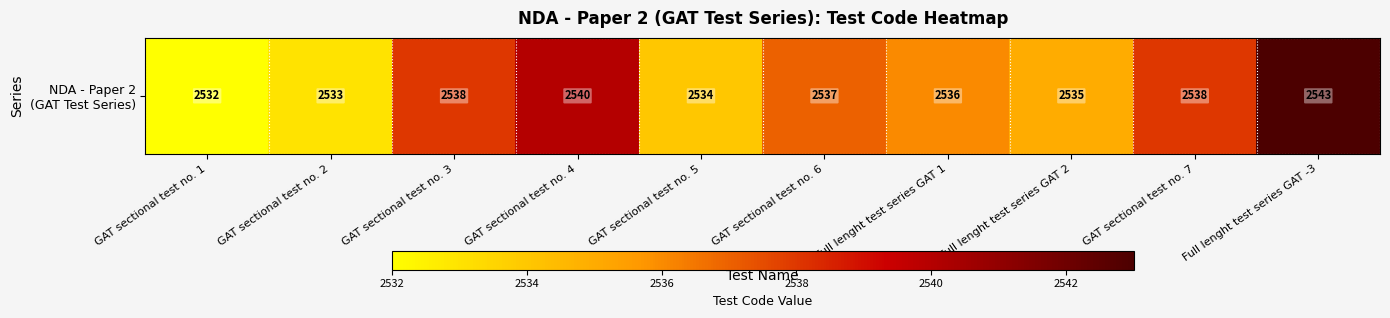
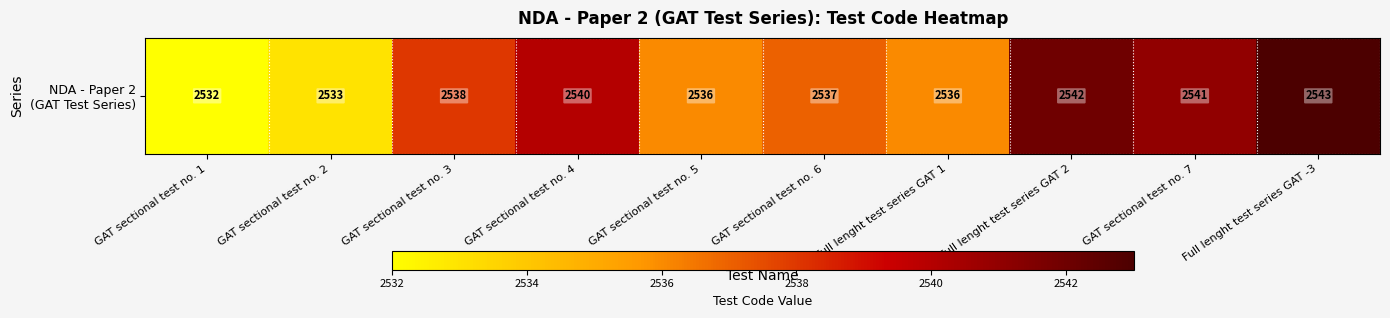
NDA - Paper 2 (GAT Test Series), GAT sectional test no. 5: 2534 -> 2536
NDA - Paper 2 (GAT Test Series), Full lenght test series GAT 2: 2535 -> 2542
NDA - Paper 2 (GAT Test Series), GAT sectional test no. 7: 2538 -> 2541
